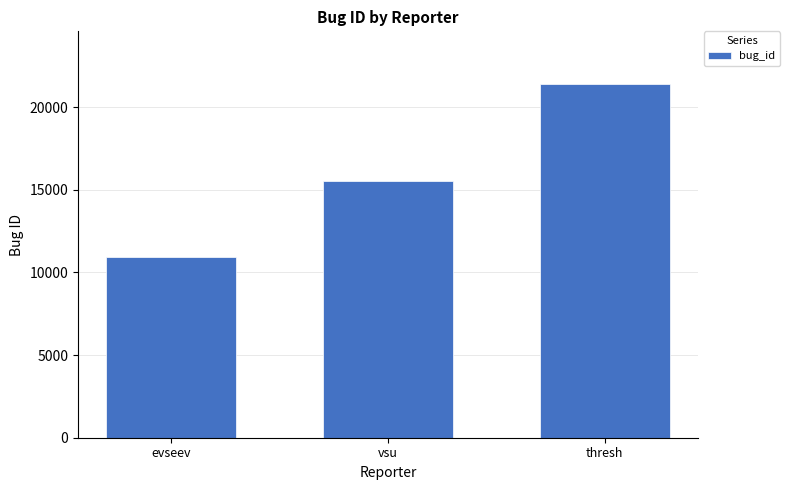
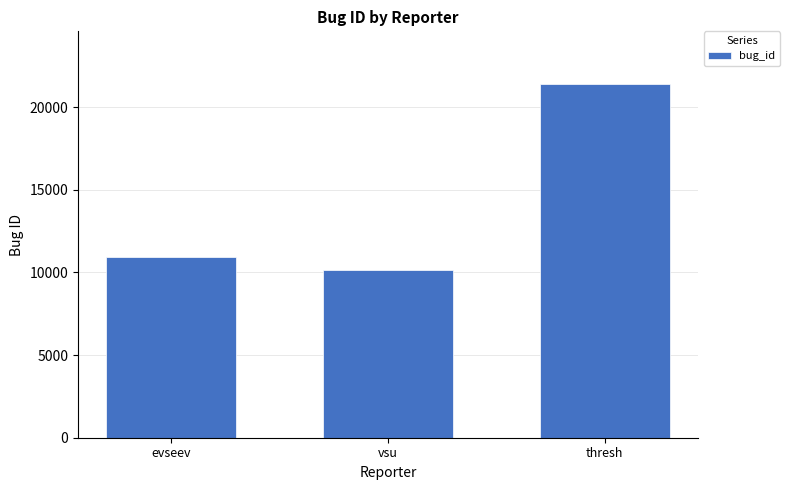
vsu: 15600 -> 10100
